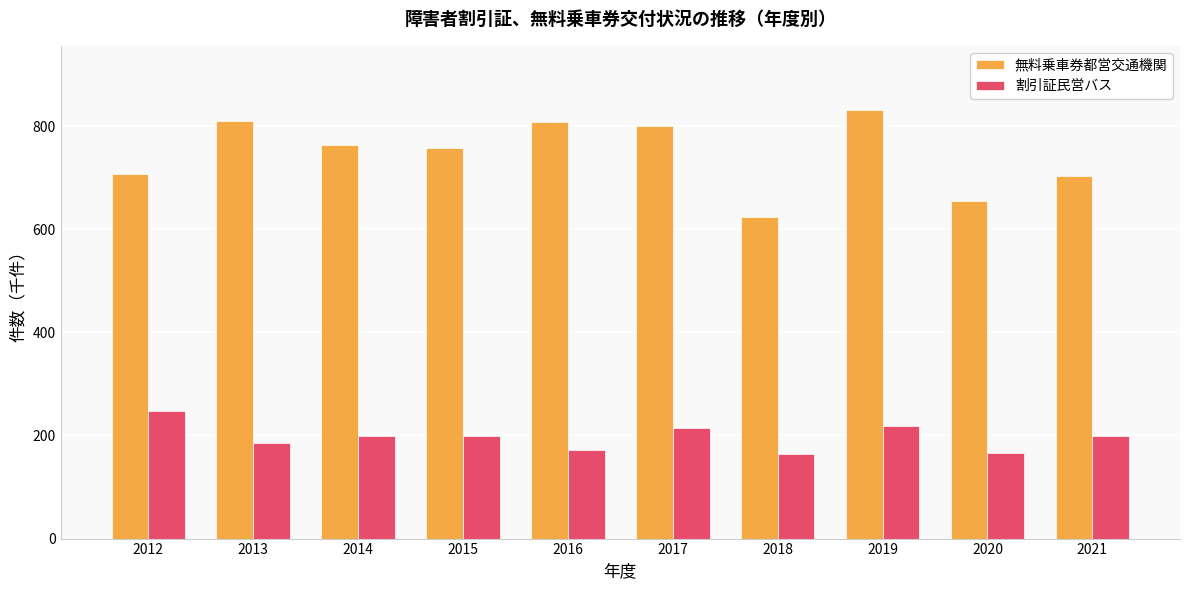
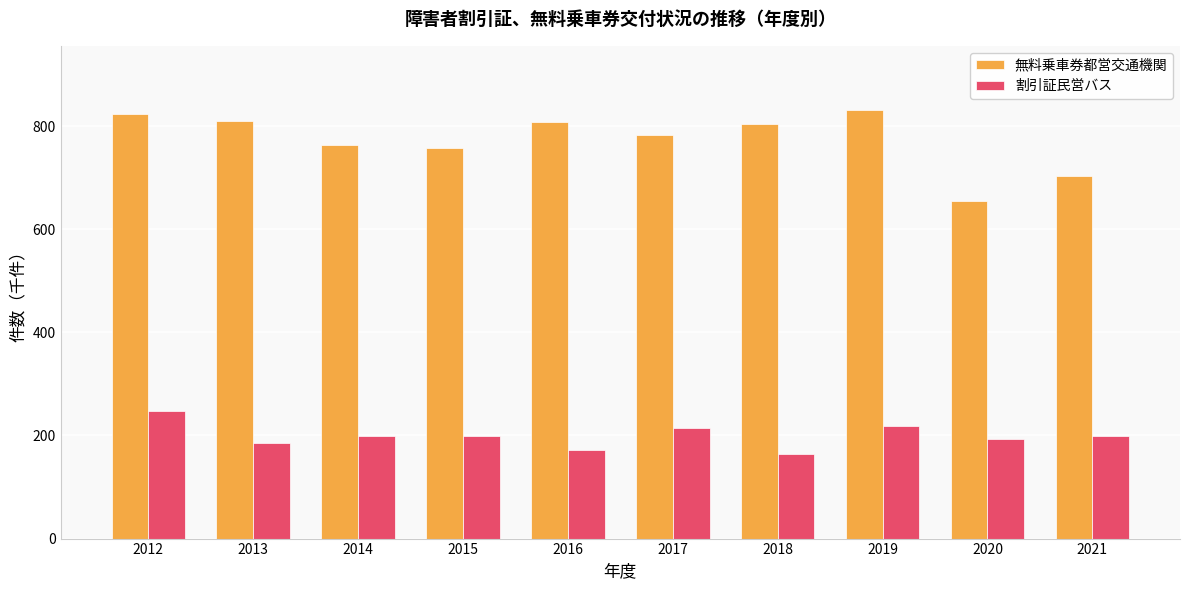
無料乗車券都営交通機関, 2012: 710 -> 820
無料乗車券都営交通機関, 2017: 800 -> 780
無料乗車券都営交通機関, 2018: 620 -> 800
割引証民営バス, 2020: 170 -> 190
